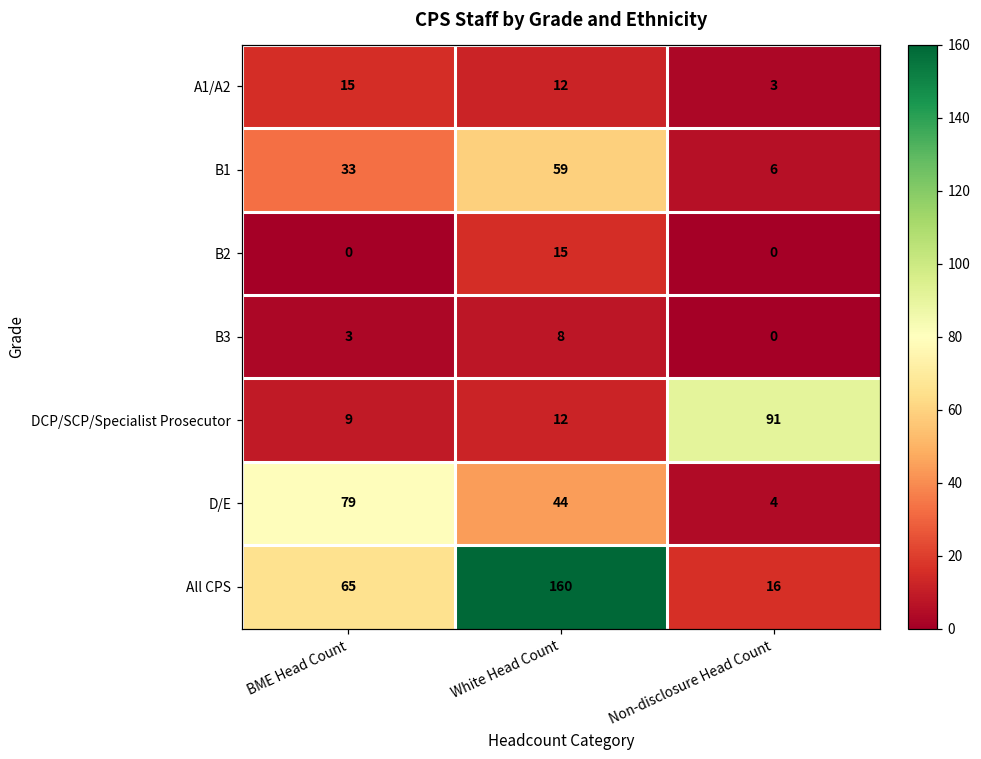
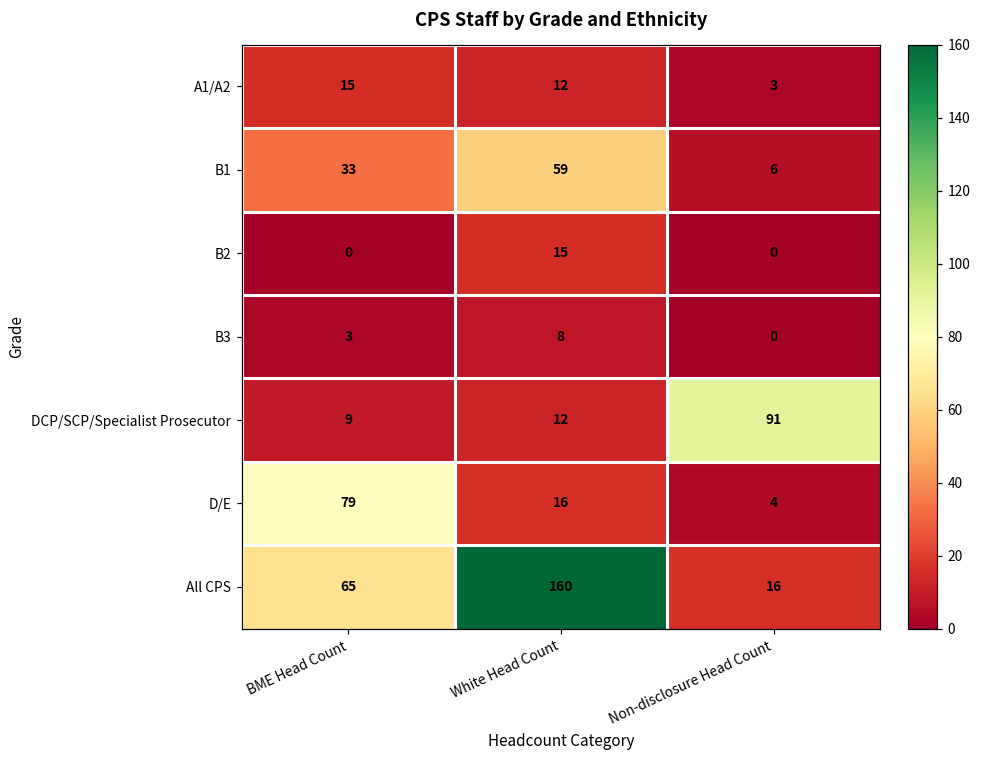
D/E, White Head Count: 44 -> 16
